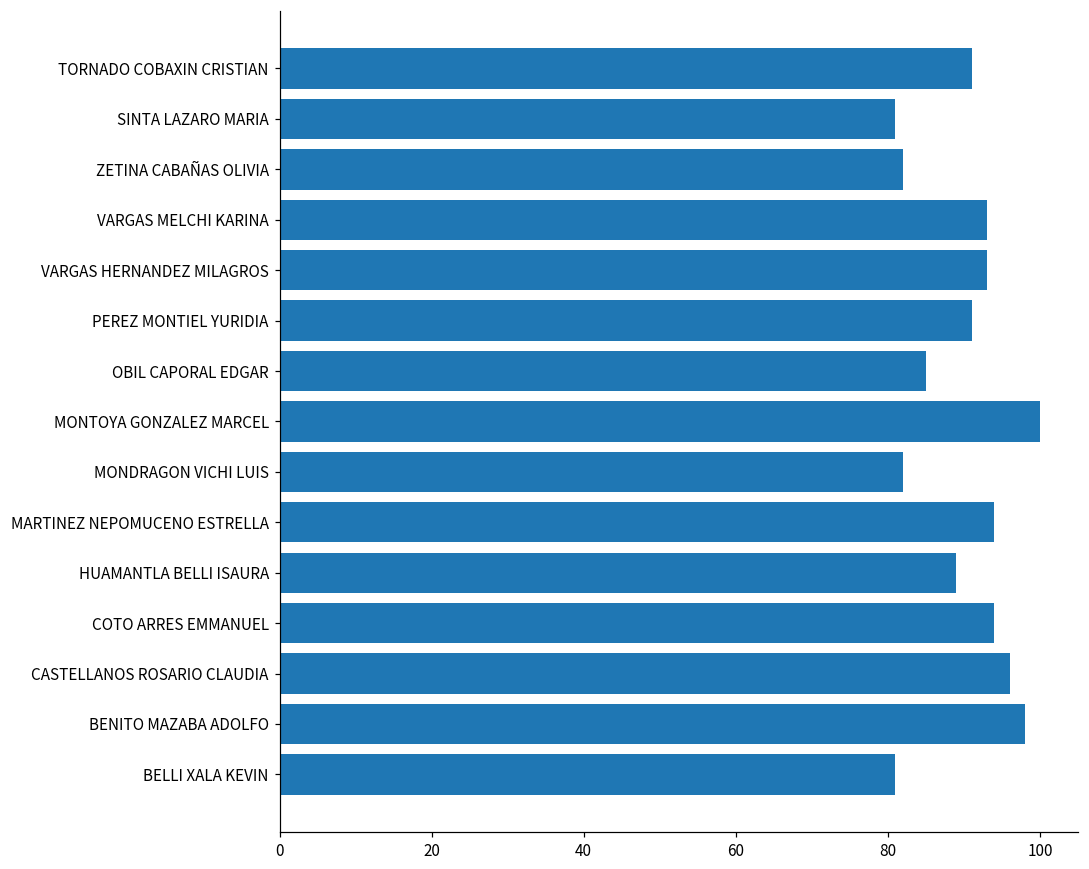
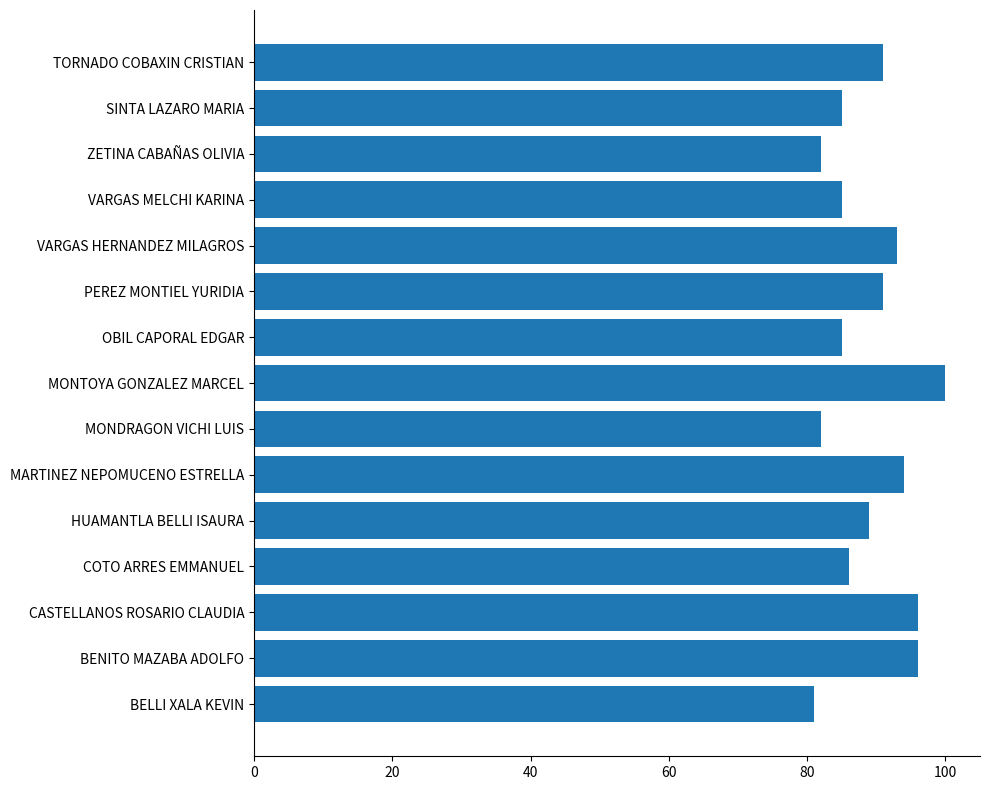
SINTA LAZARO MARIA: 81 -> 85
VARGAS MELCHI KARINA: 93 -> 85
COTO ARRES EMMANUEL: 94 -> 86
BENITO MAZABA ADOLFO: 98 -> 96
